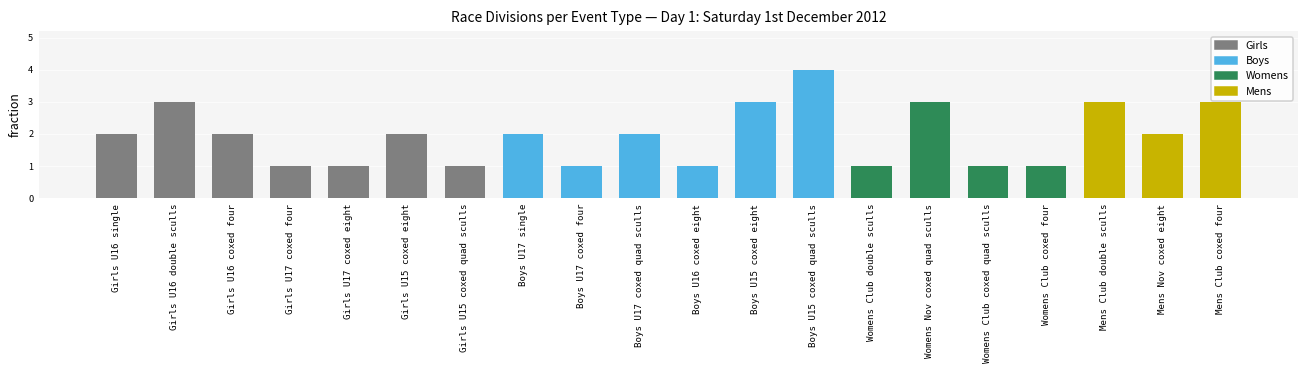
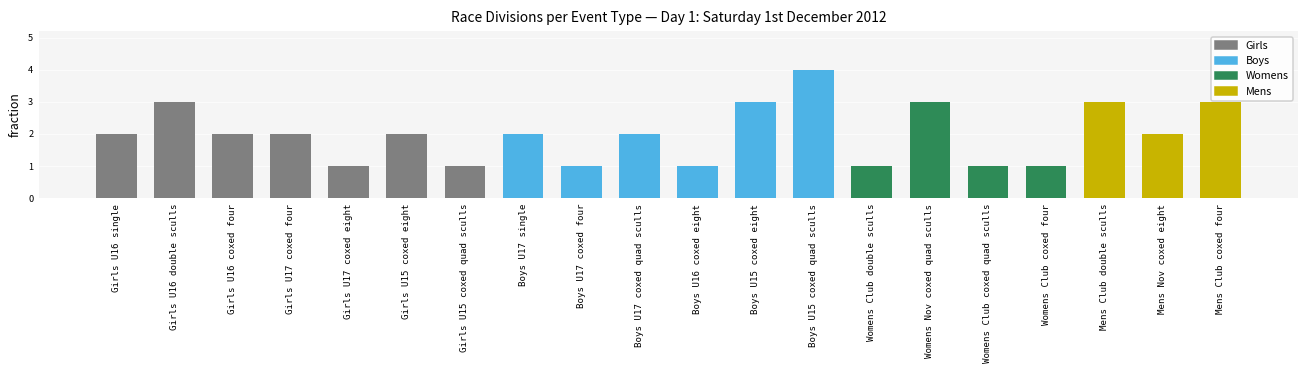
Girls U17 coxed four: 1 -> 2
